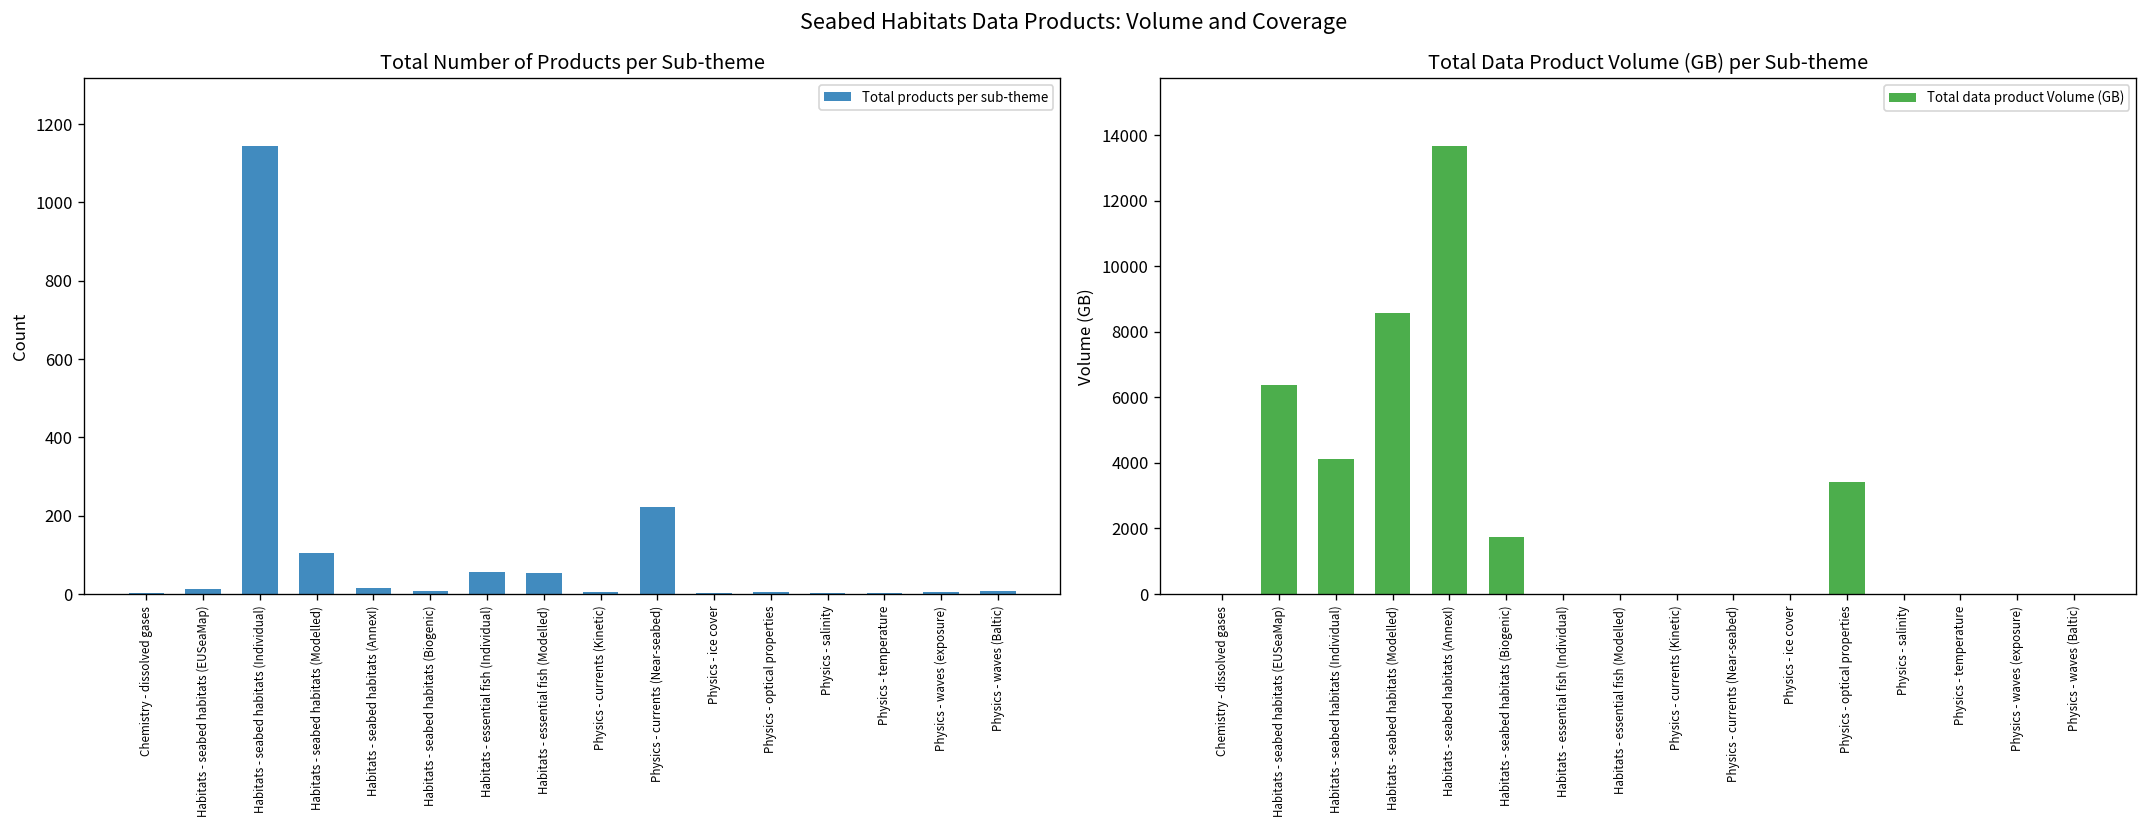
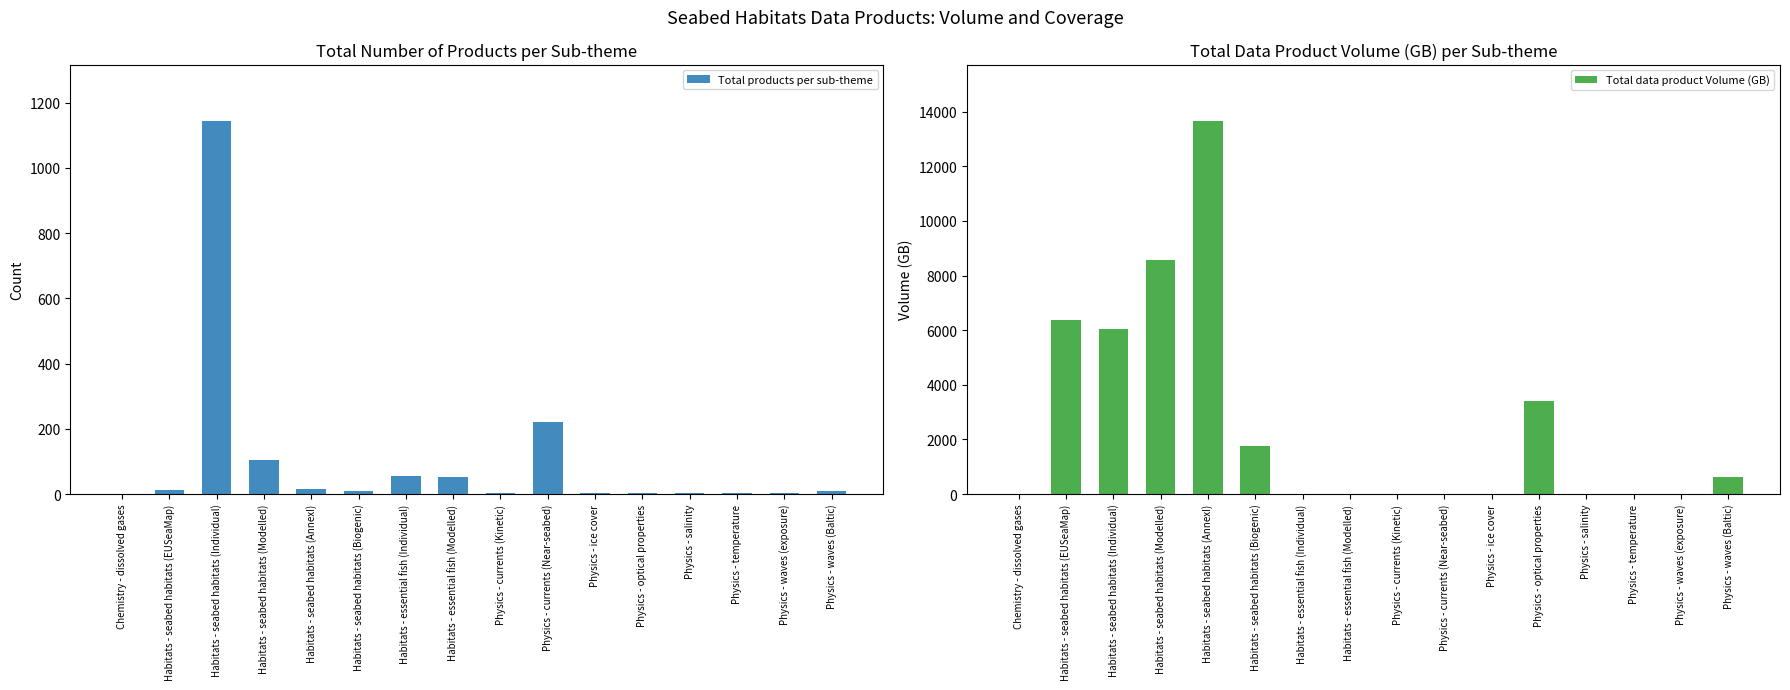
Total Data Product Volume (GB) per Sub-theme, Habitats - seabed habitats (Individual): 4100 -> 6100
Total Data Product Volume (GB) per Sub-theme, Physics - waves (Baltic): 0 -> 600
